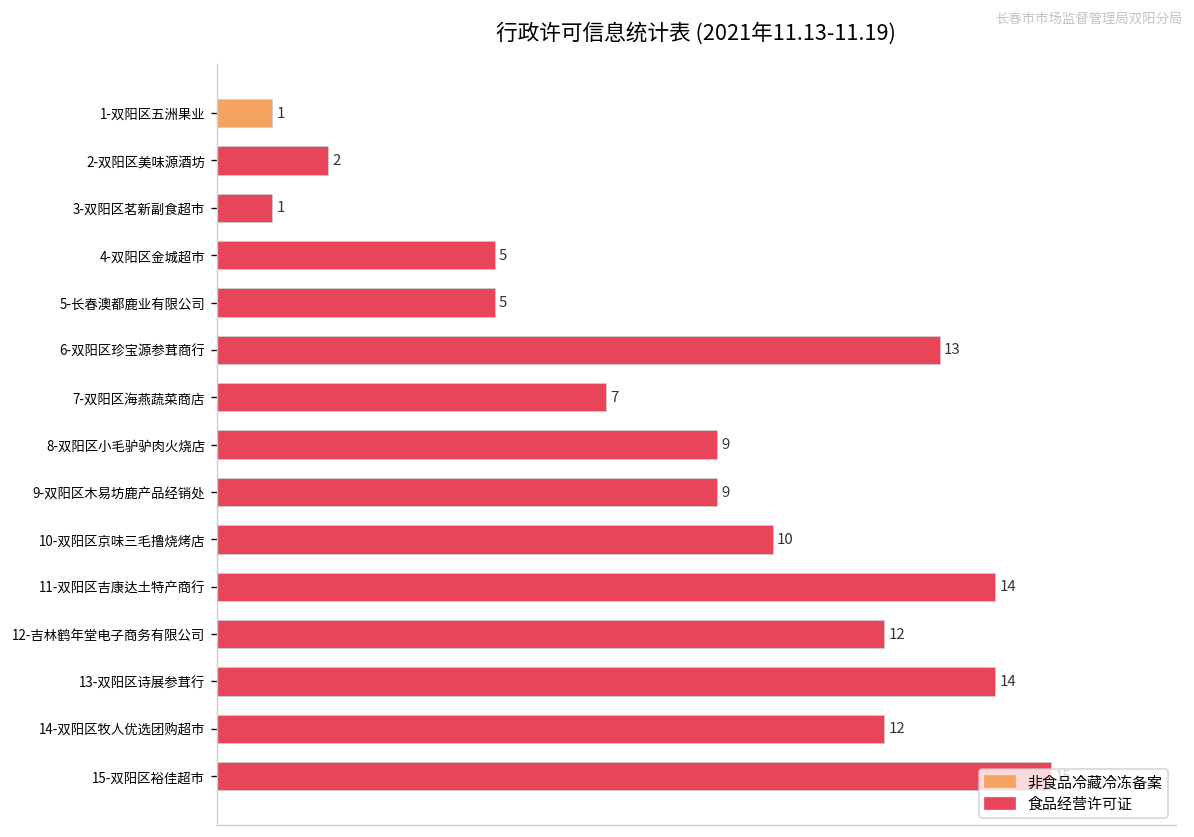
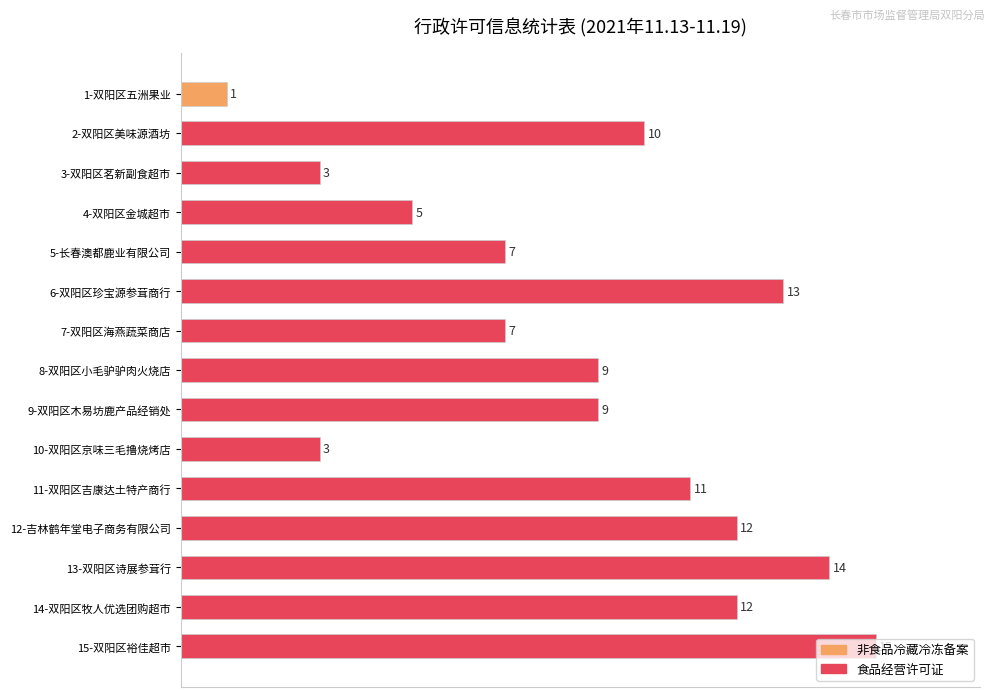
2-双阳区美味源酒坊: 2 -> 10
3-双阳区茗新副食超市: 1 -> 3
5-长春澳都鹿业有限公司: 5 -> 7
10-双阳区京味三毛撸烧烤店: 10 -> 3
11-双阳区吉康达土特产商行: 14 -> 11
